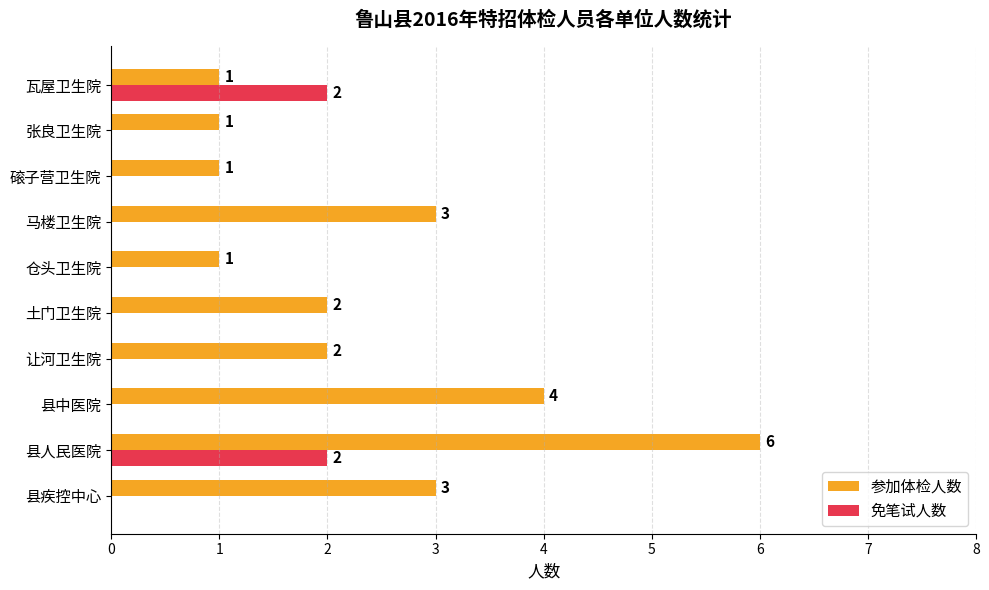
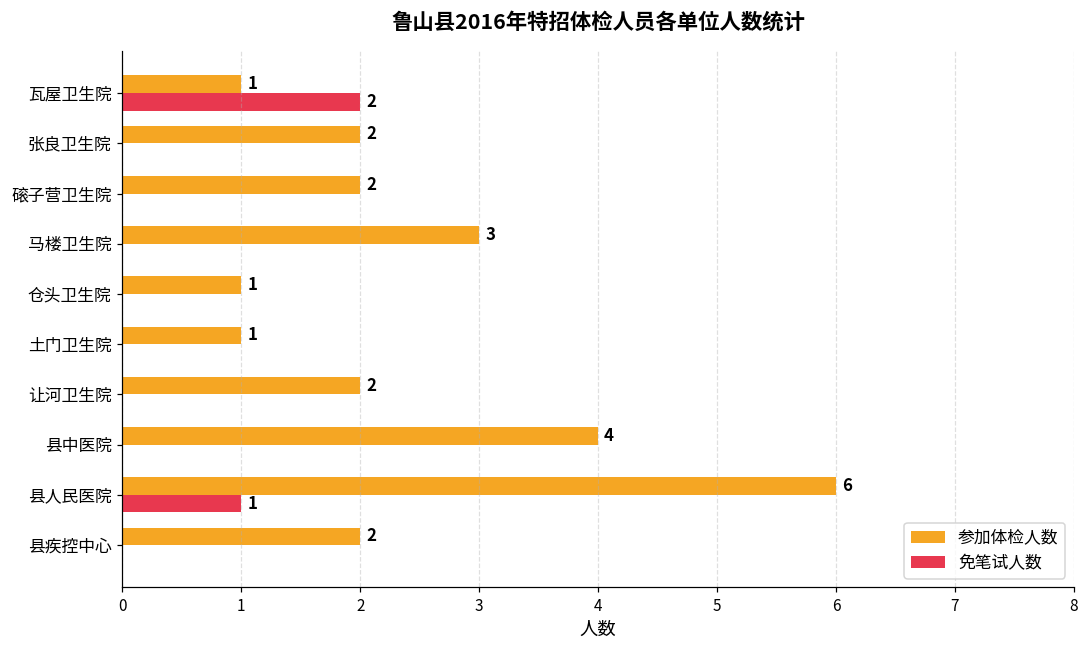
参加体检人数, 张良卫生院: 1 -> 2
参加体检人数, 磙子营卫生院: 1 -> 2
参加体检人数, 土门卫生院: 2 -> 1
免笔试人数, 县人民医院: 2 -> 1
参加体检人数, 县疾控中心: 3 -> 2
